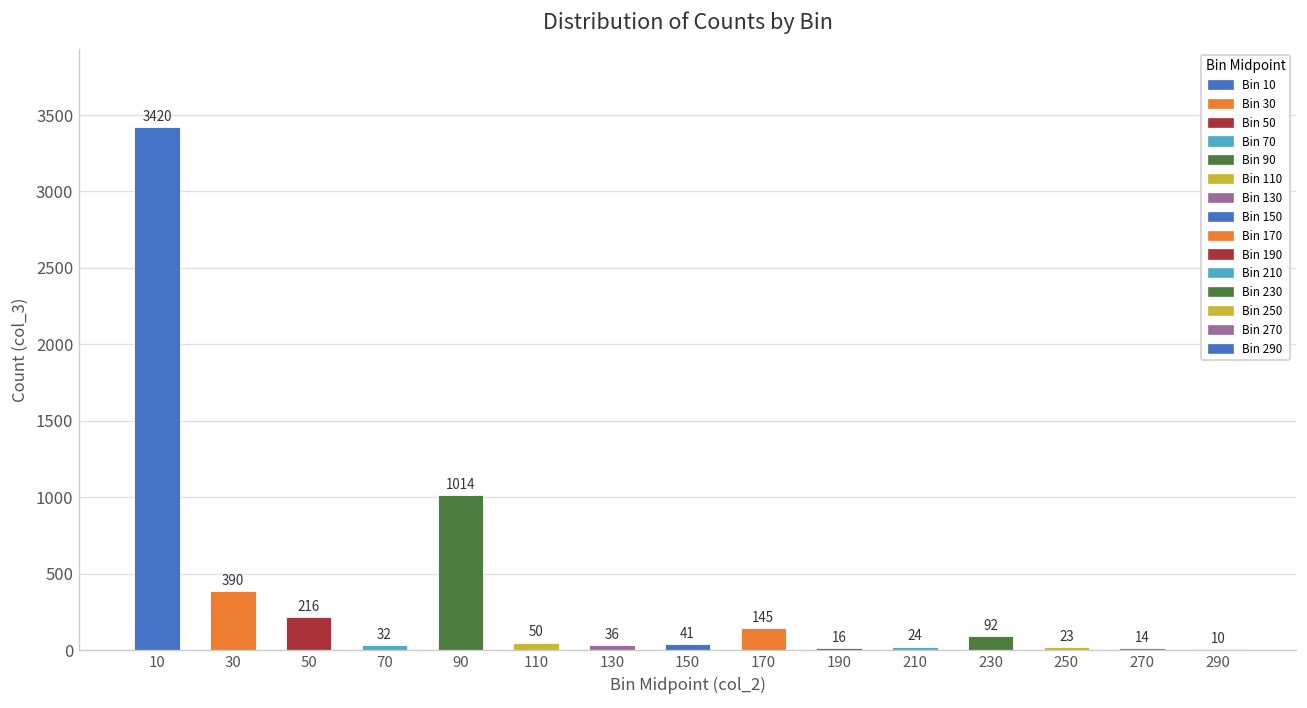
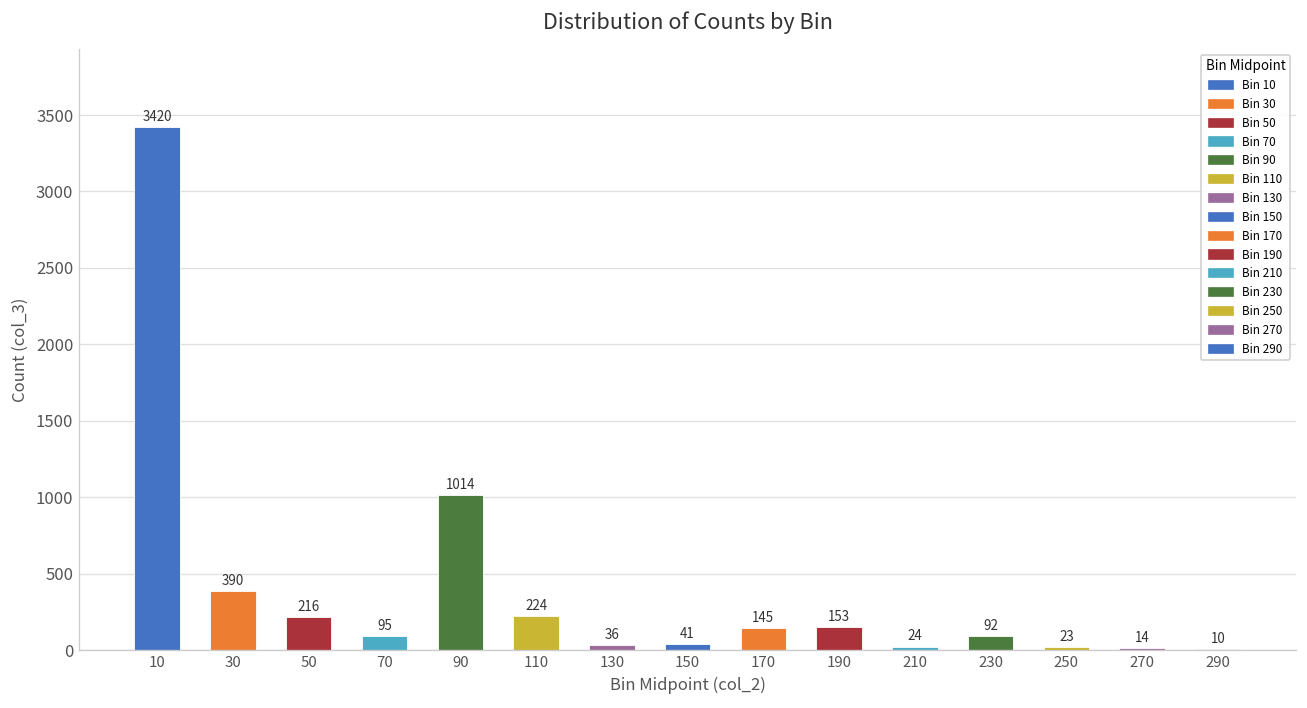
70: 32 -> 95
110: 50 -> 224
190: 16 -> 153
